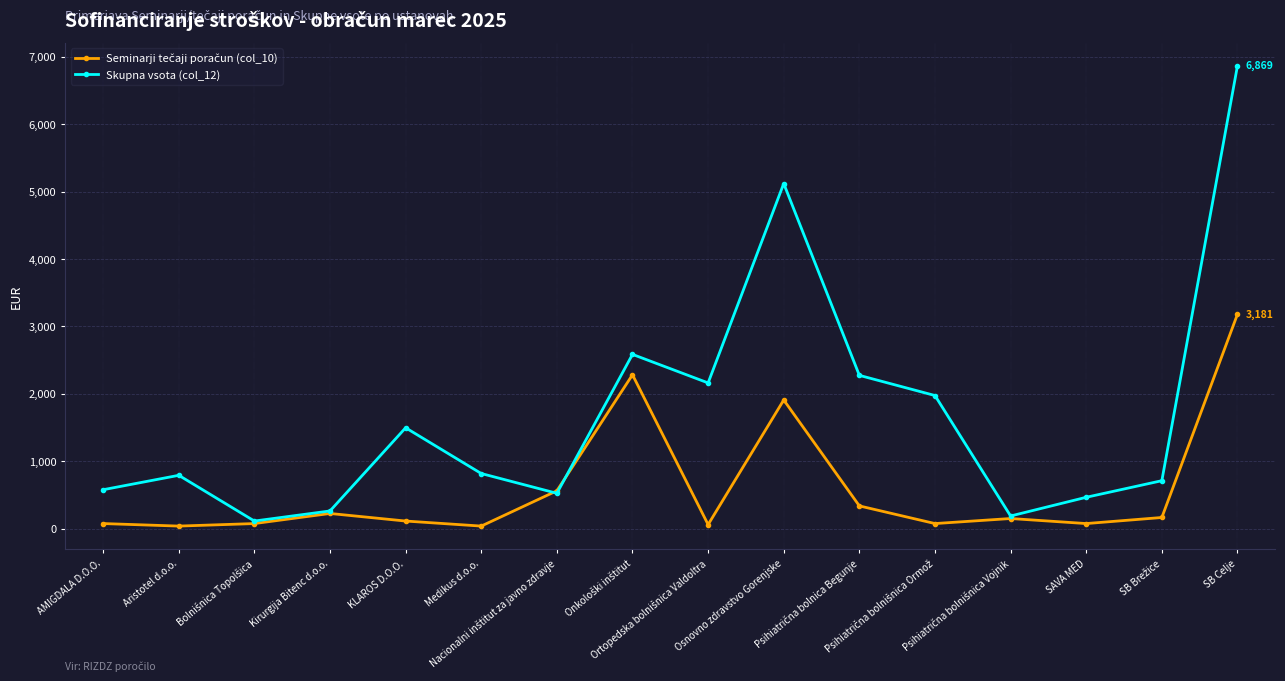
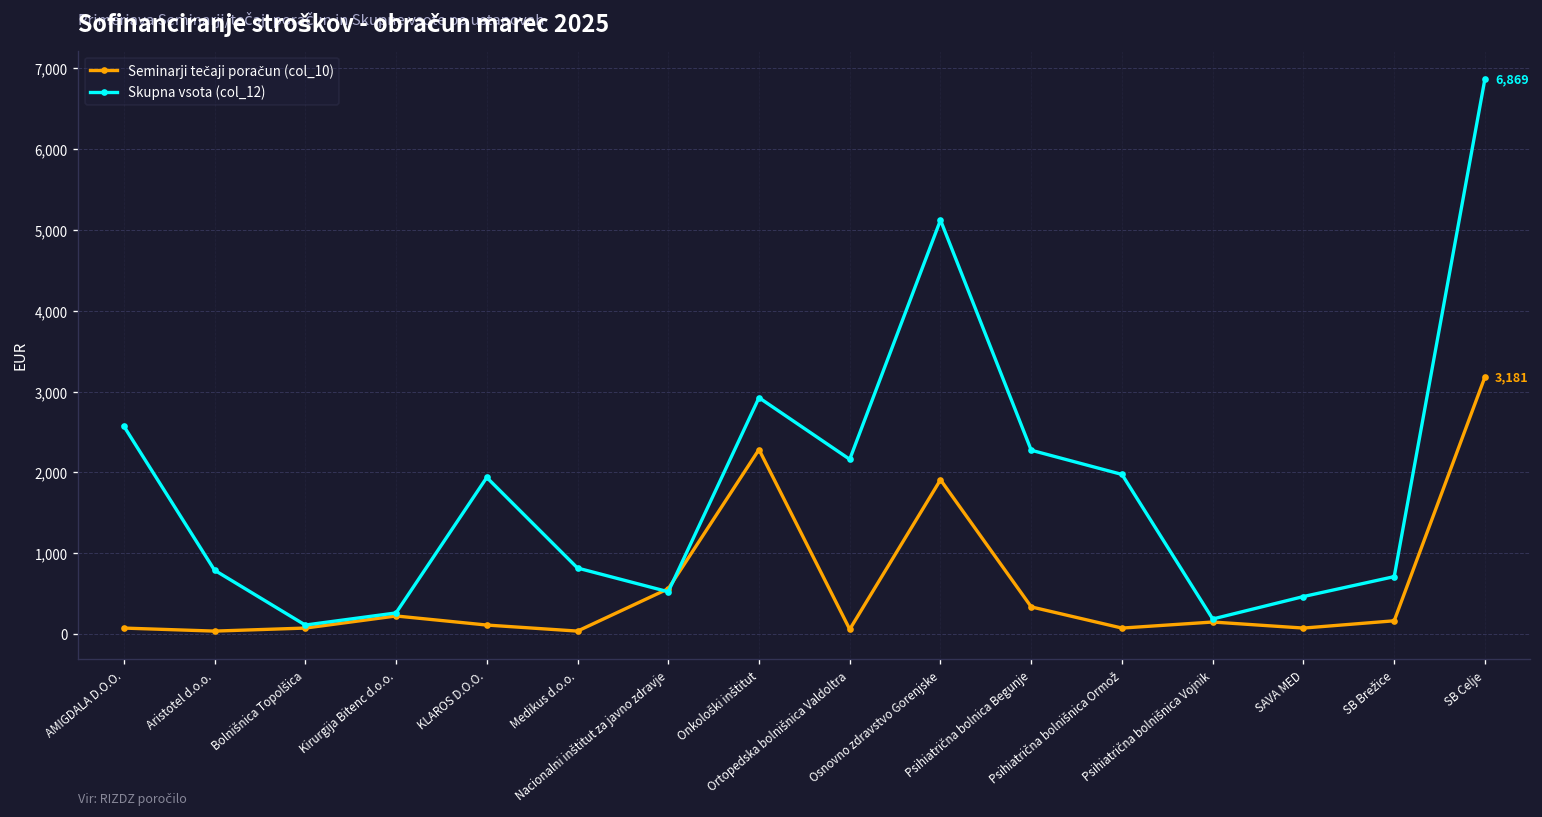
Skupna vsota (col_12), AMIGDALA D.O.O.: 600 -> 2,600
Skupna vsota (col_12), KLAROS D.O.O.: 1,500 -> 1,900
Skupna vsota (col_12), Onkološki inštitut: 2,600 -> 2,900
